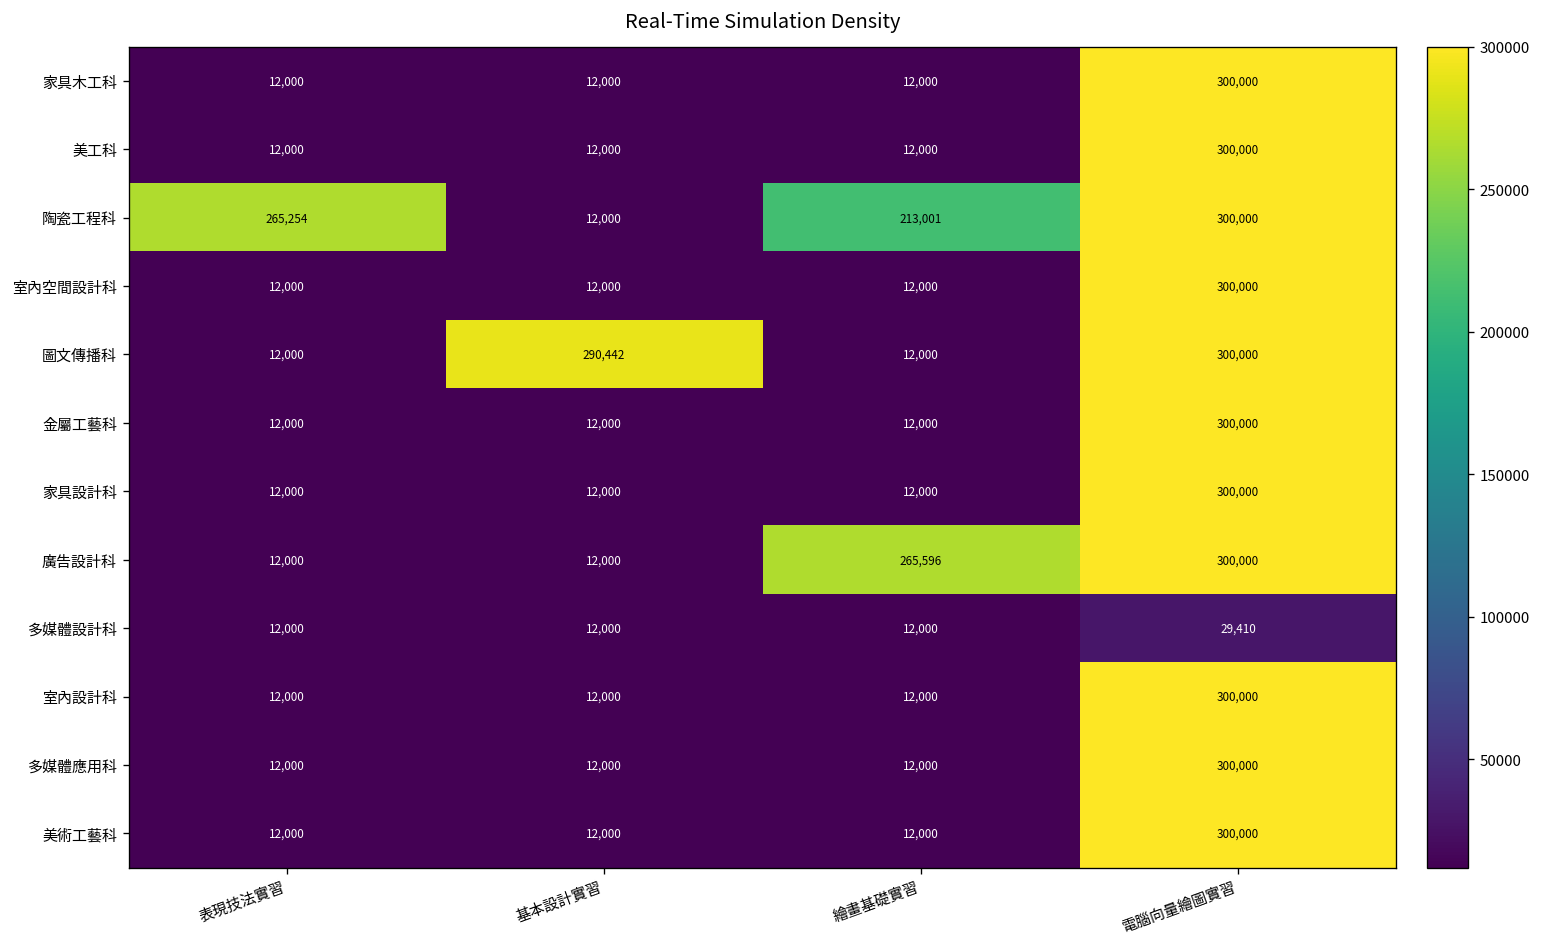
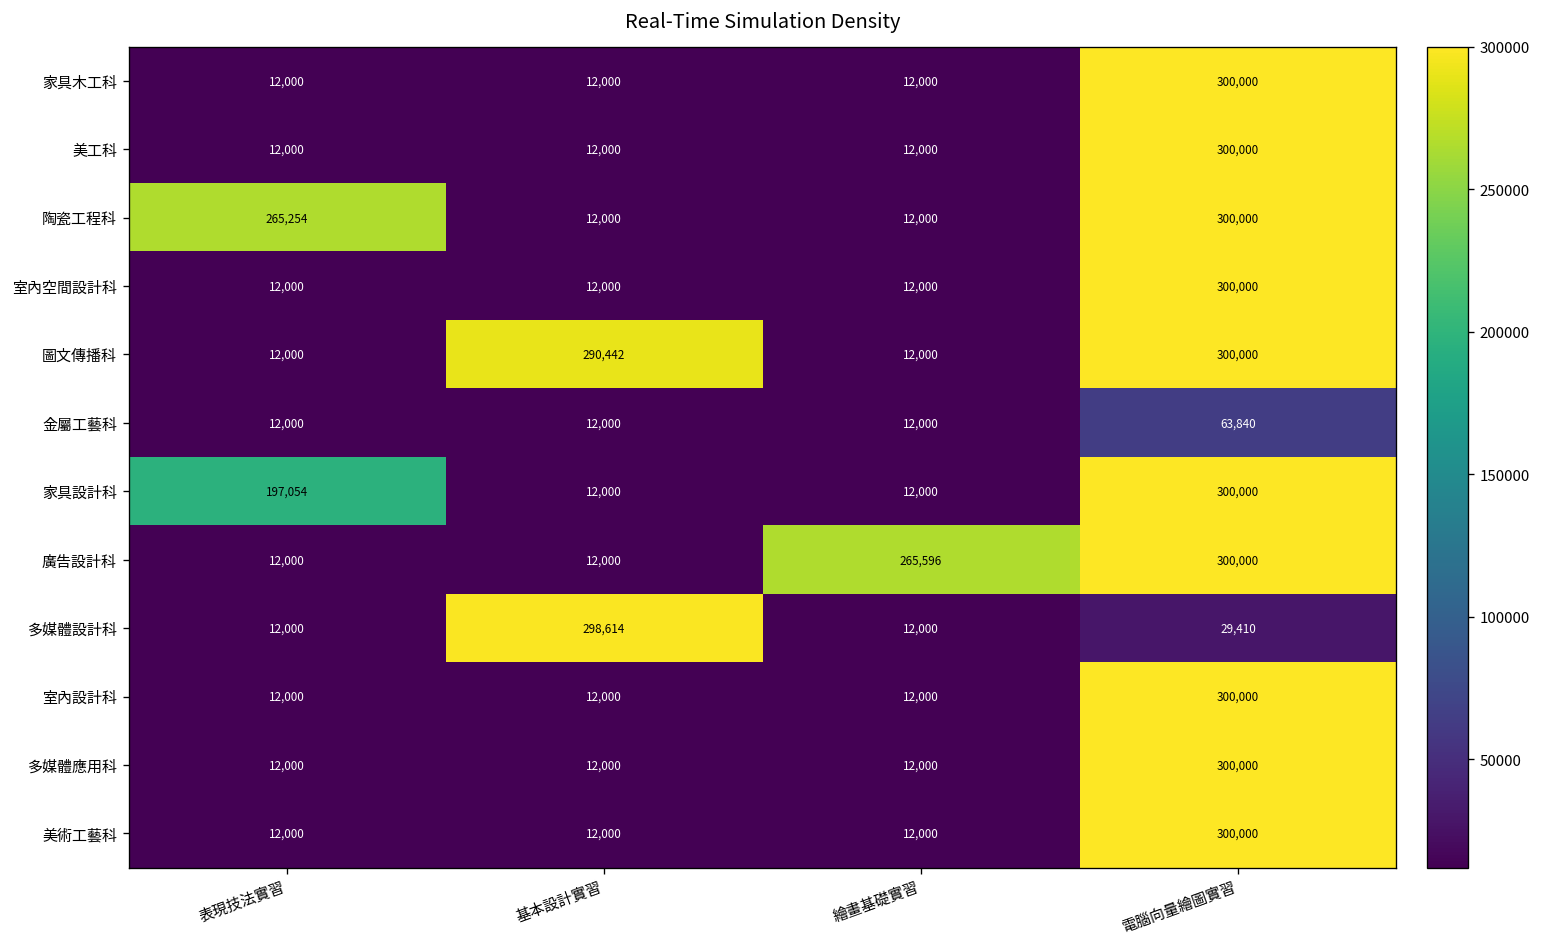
陶瓷工程科, 繪畫基礎實習: 213,001 -> 12,000
金屬工藝科, 電腦向量繪圖實習: 300,000 -> 63,840
家具設計科, 表現技法實習: 12,000 -> 197,054
多媒體設計科, 基本設計實習: 12,000 -> 298,614
